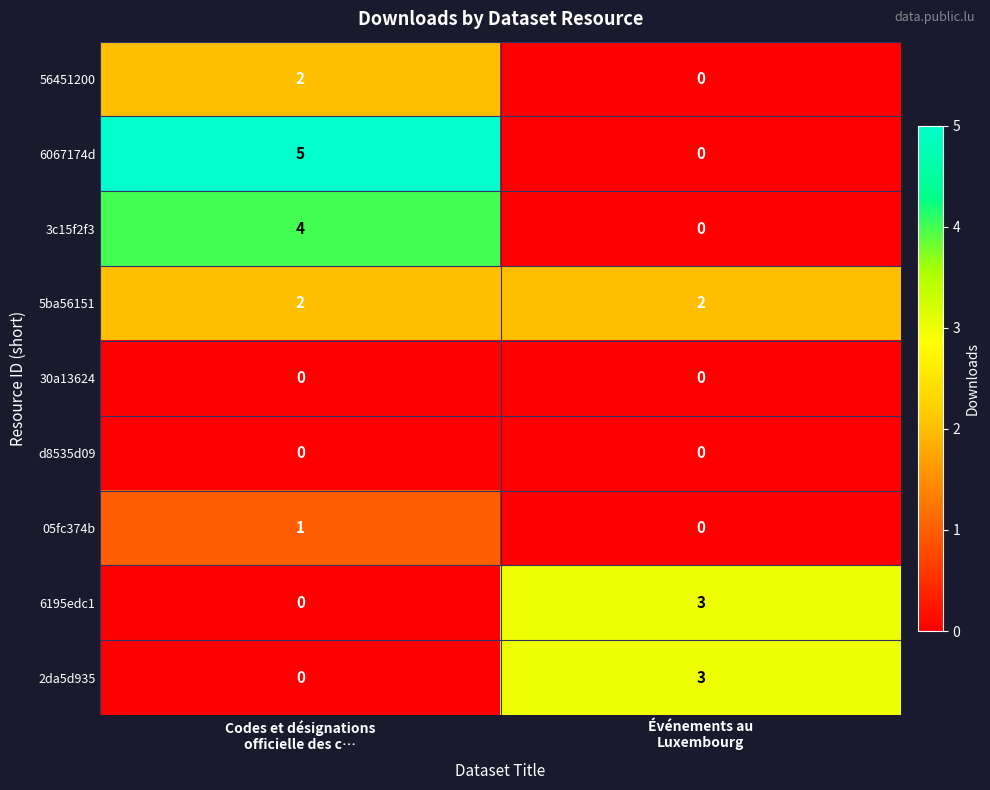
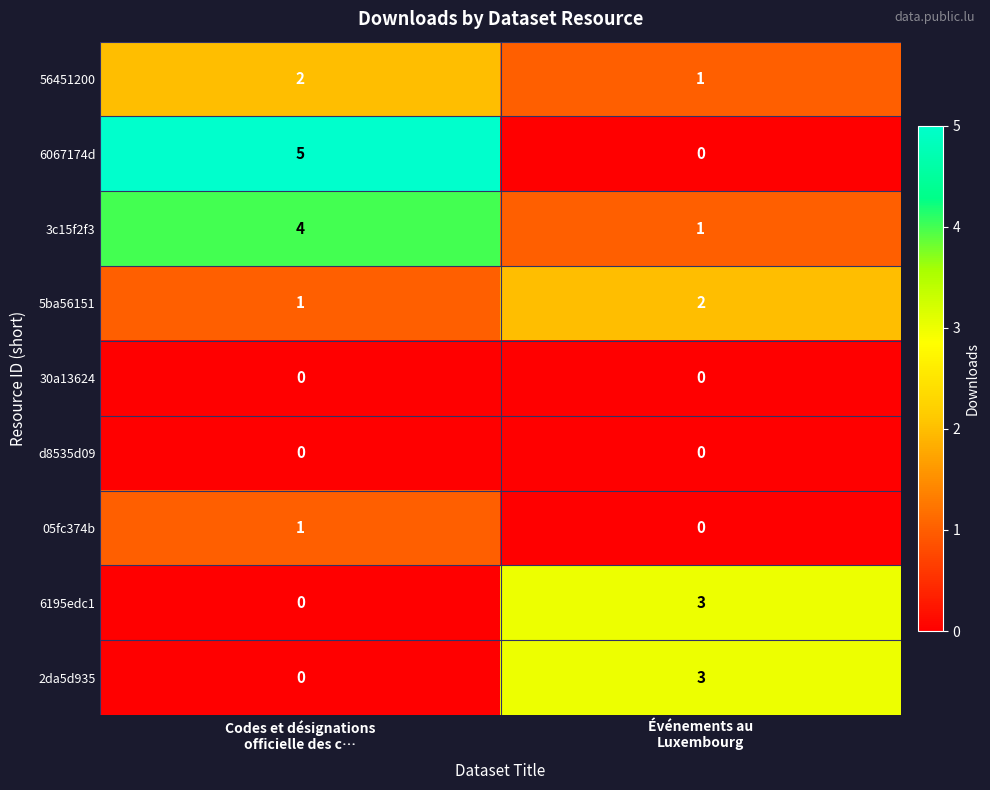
56451200, Événements au Luxembourg: 0 -> 1
3c15f2f3, Événements au Luxembourg: 0 -> 1
5ba56151, Codes et désignations officielle des c…: 2 -> 1
